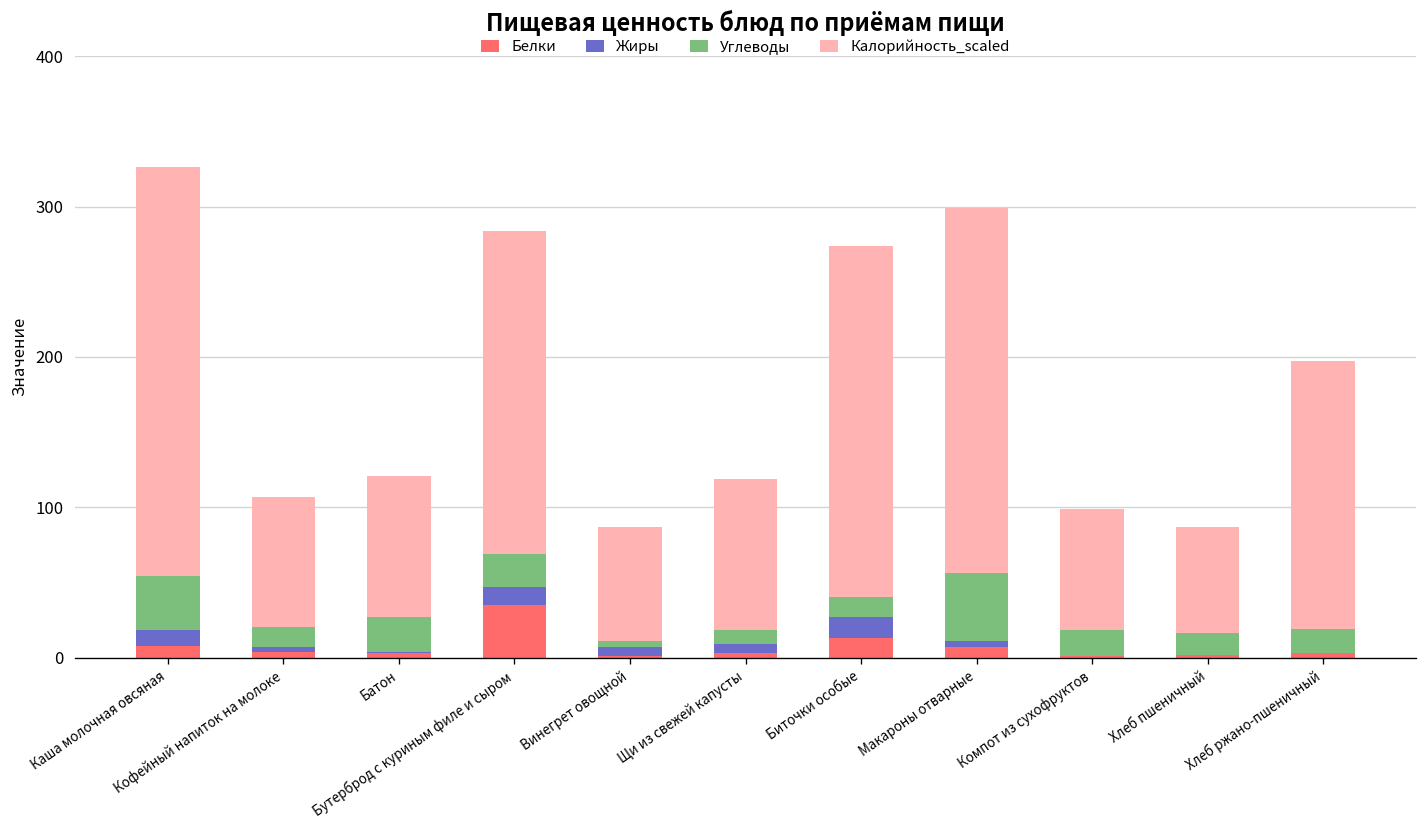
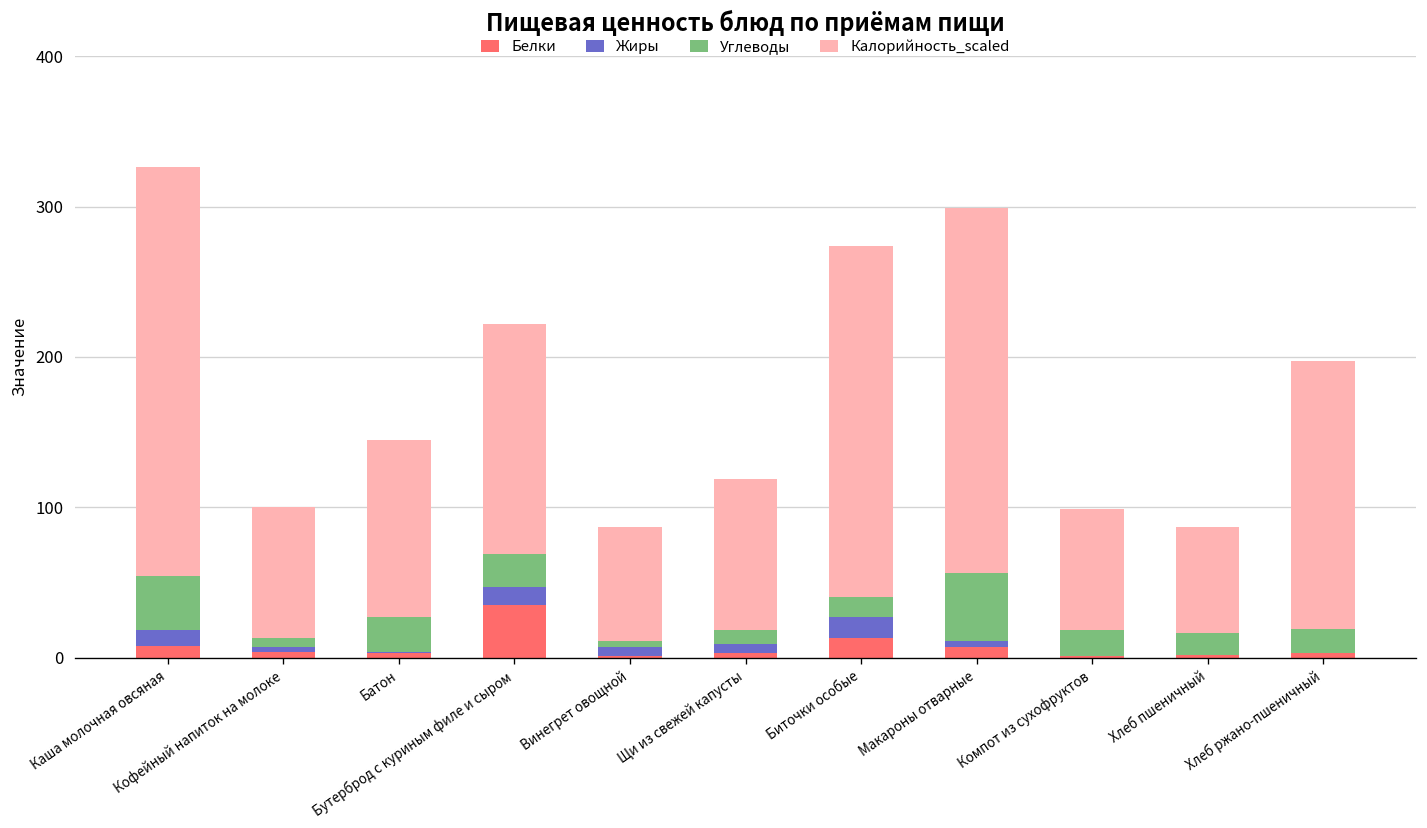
Углеводы, Кофейный напиток на молоке: 13 -> 6
Калорийность_scaled, Батон: 94 -> 118
Калорийность_scaled, Бутерброд с куриным филе и сыром: 215 -> 153
